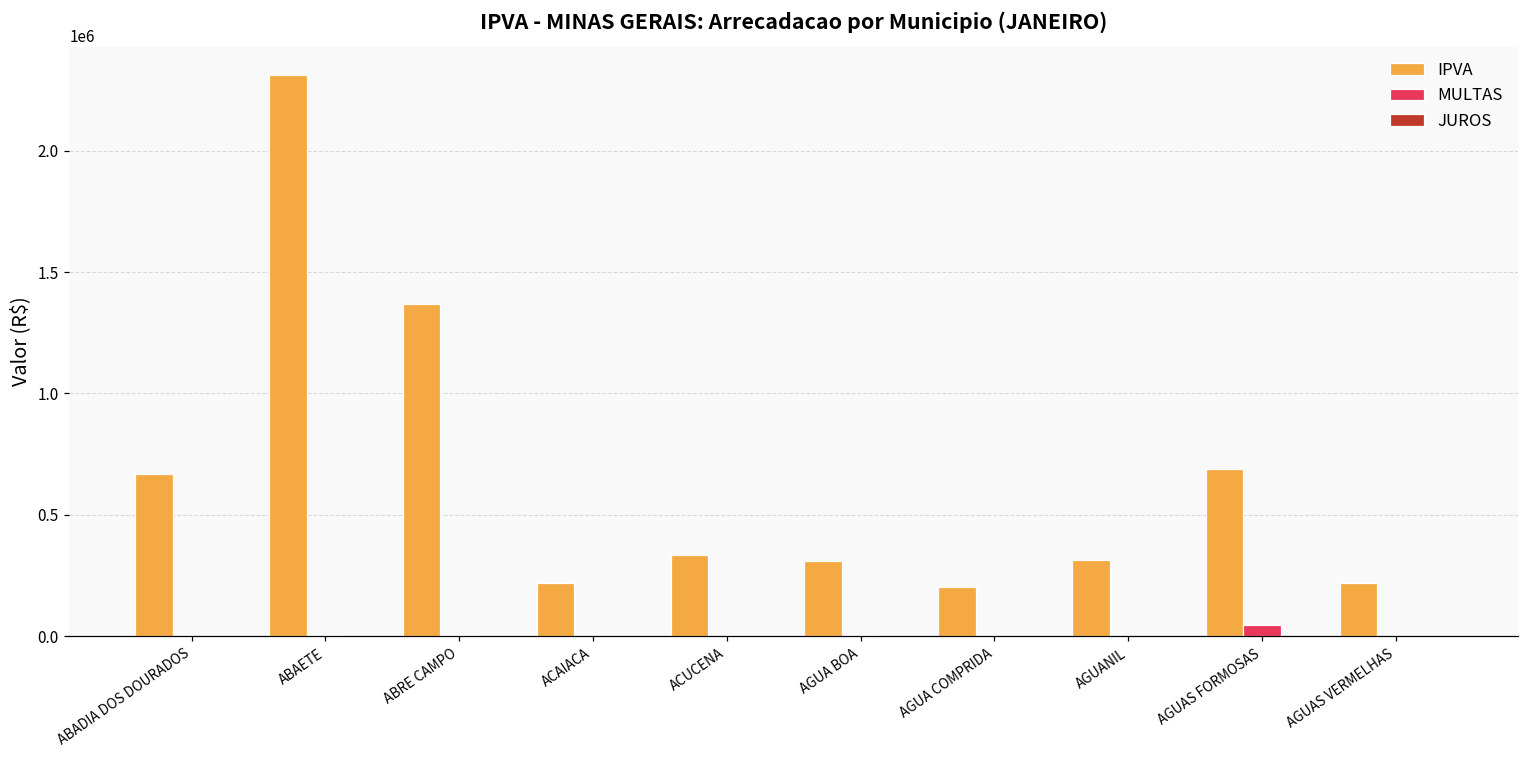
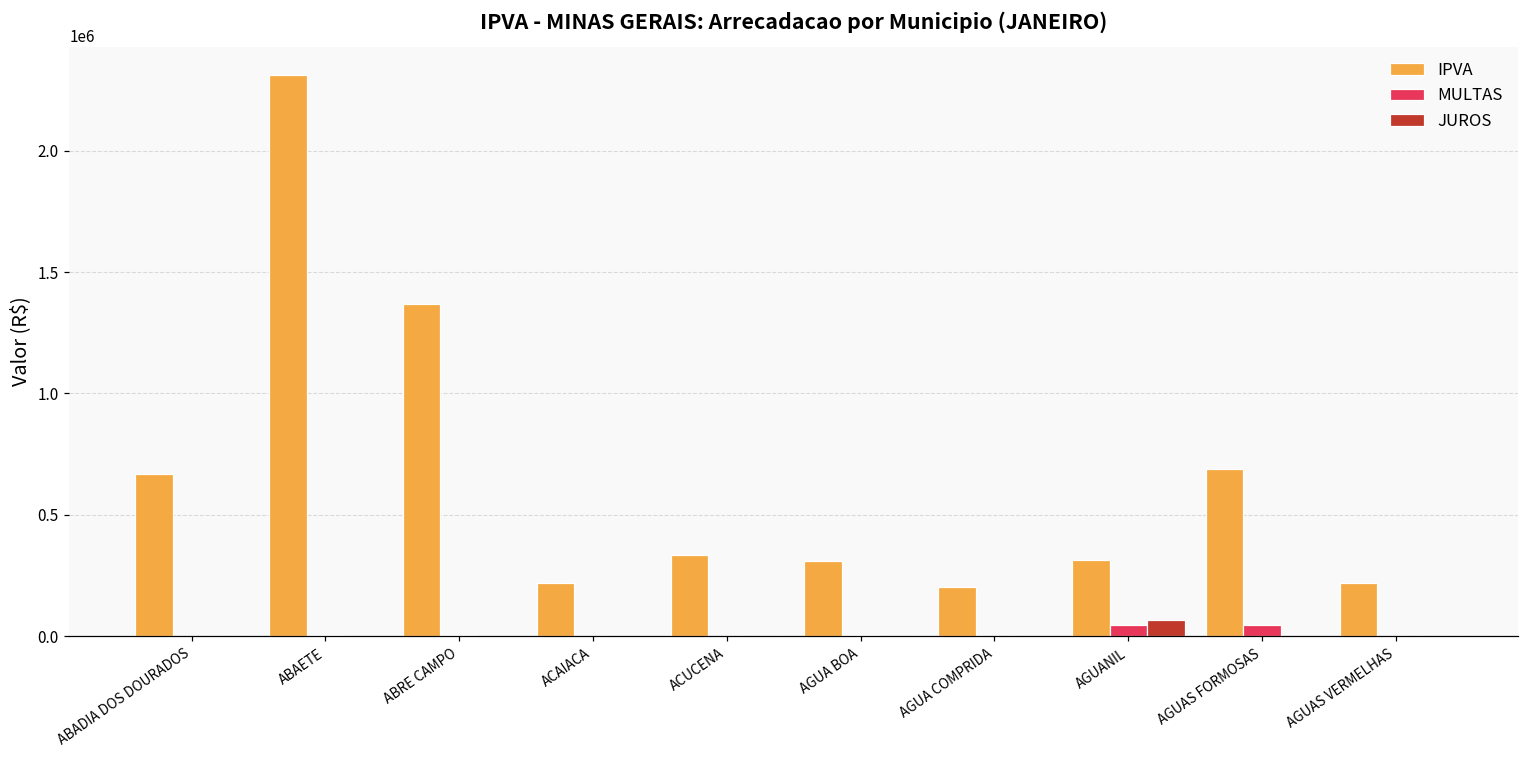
MULTAS, AGUANIL: 0 -> 50000
JUROS, AGUANIL: 0 -> 70000
